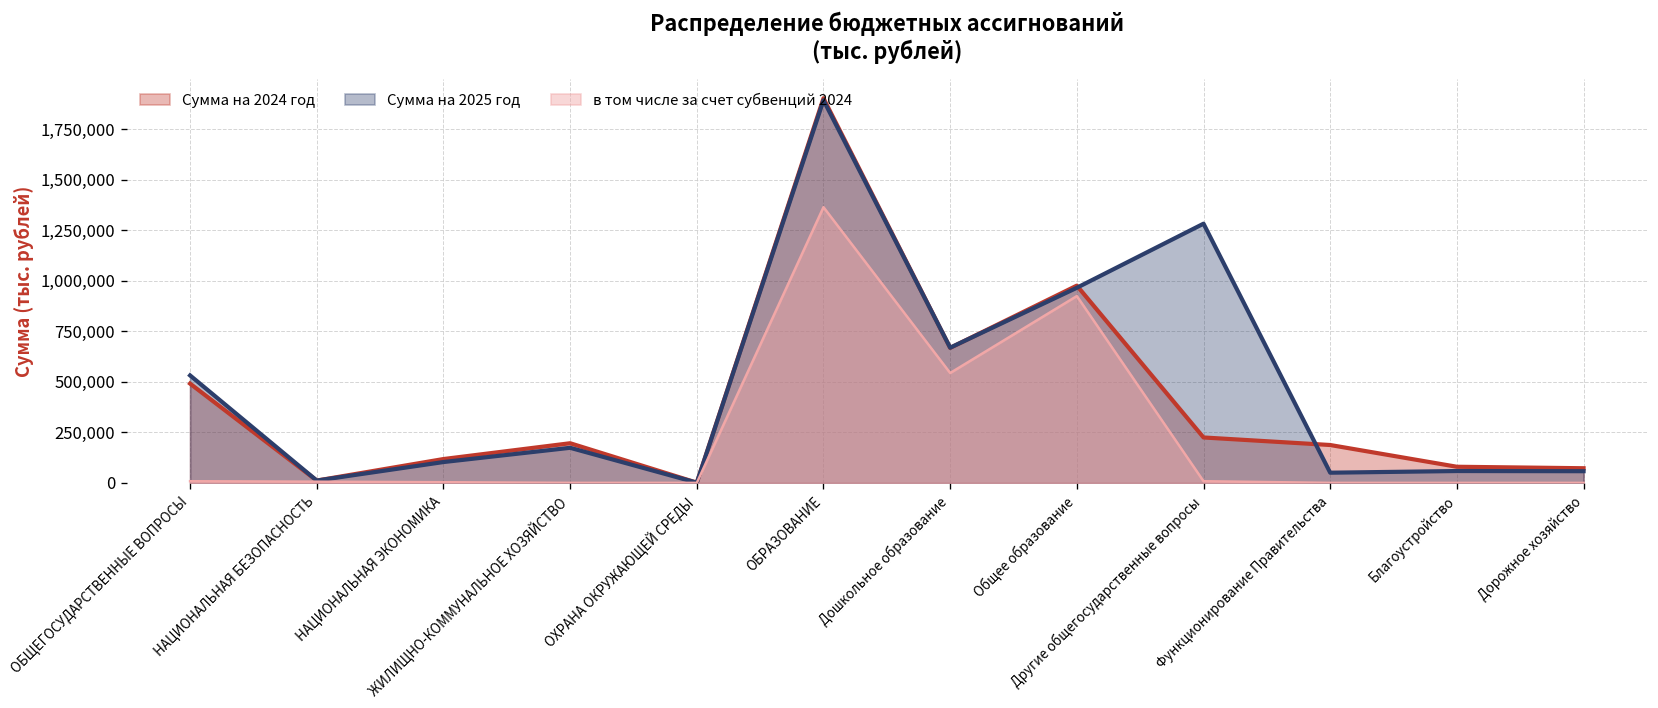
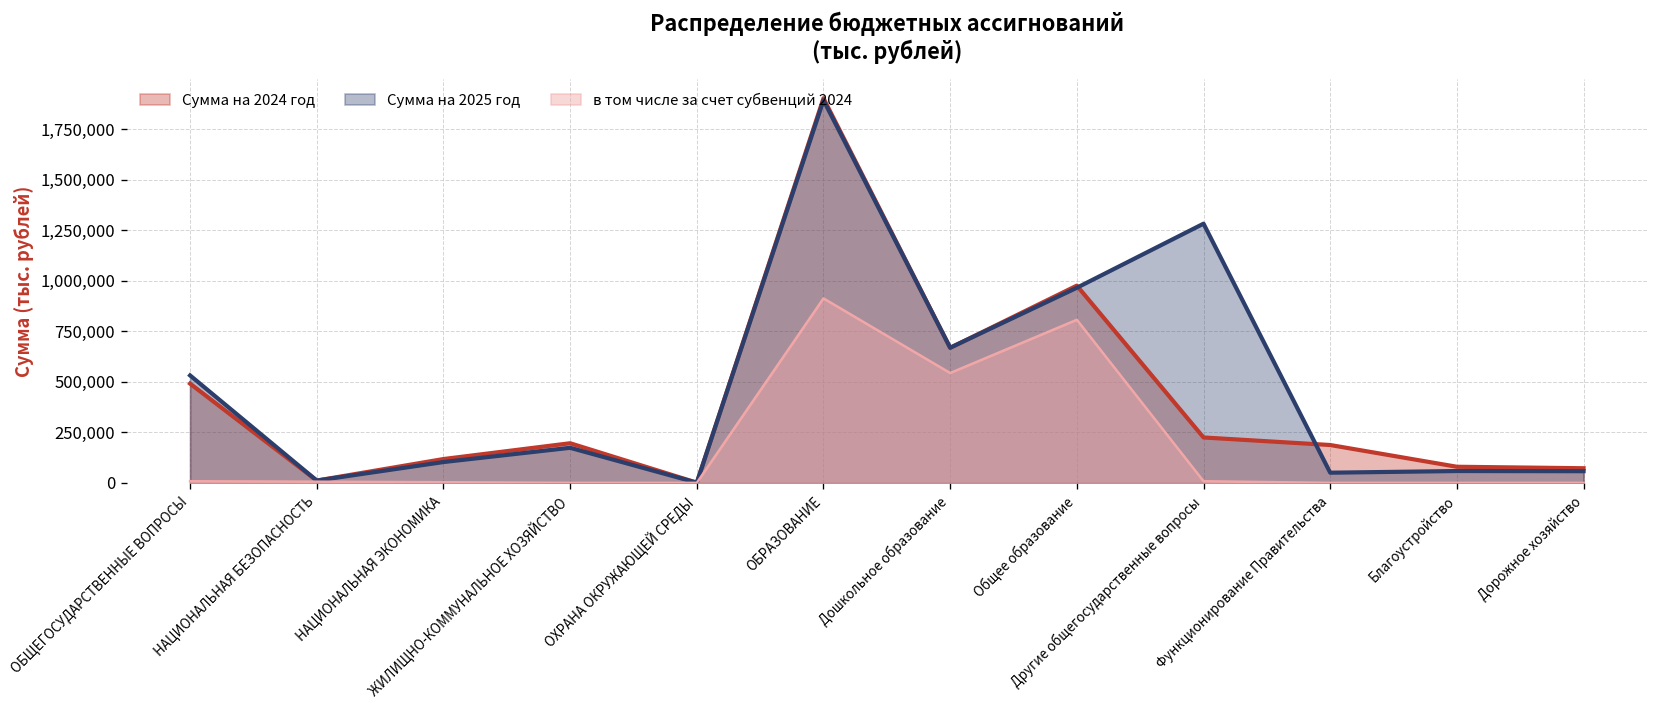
в том числе за счет субвенций 2024, ОБРАЗОВАНИЕ: 1,360,000 -> 910,000
в том числе за счет субвенций 2024, Общее образование: 920,000 -> 810,000
